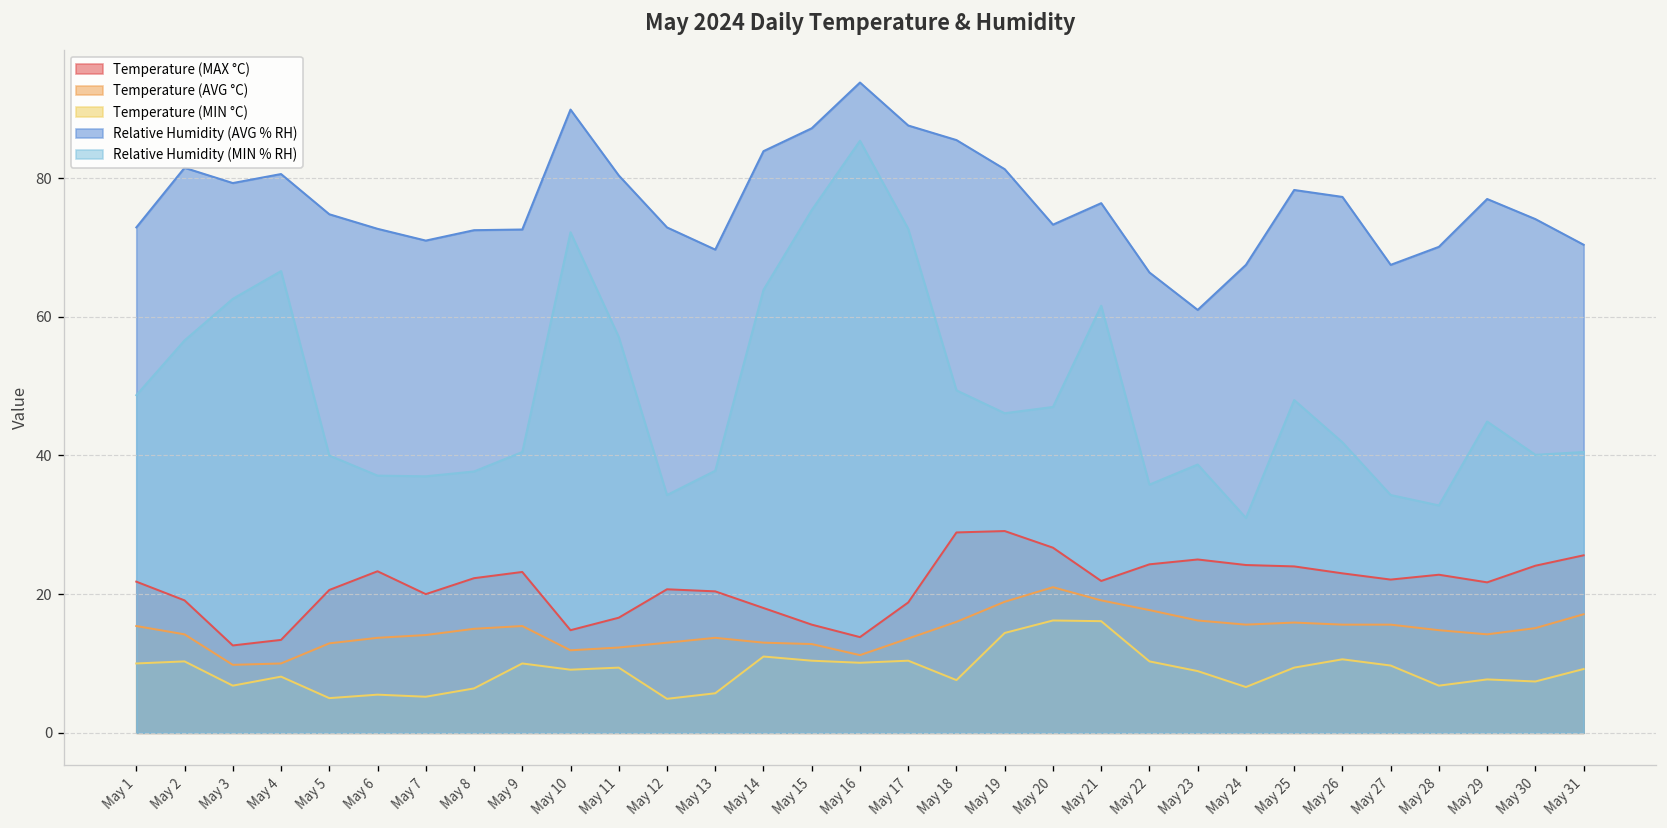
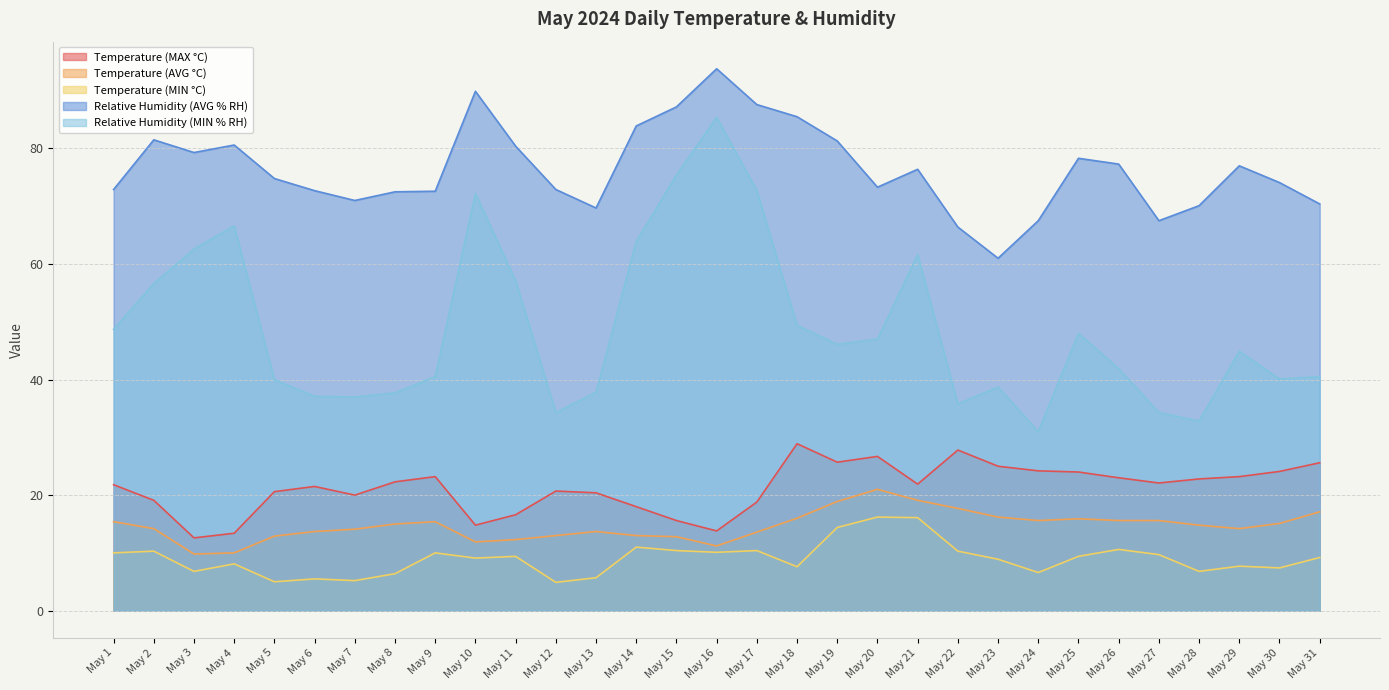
Temperature (MAX °C), May 6: 23 -> 22
Temperature (MAX °C), May 19: 29 -> 26
Temperature (MAX °C), May 22: 24 -> 28
Temperature (MAX °C), May 29: 22 -> 23
